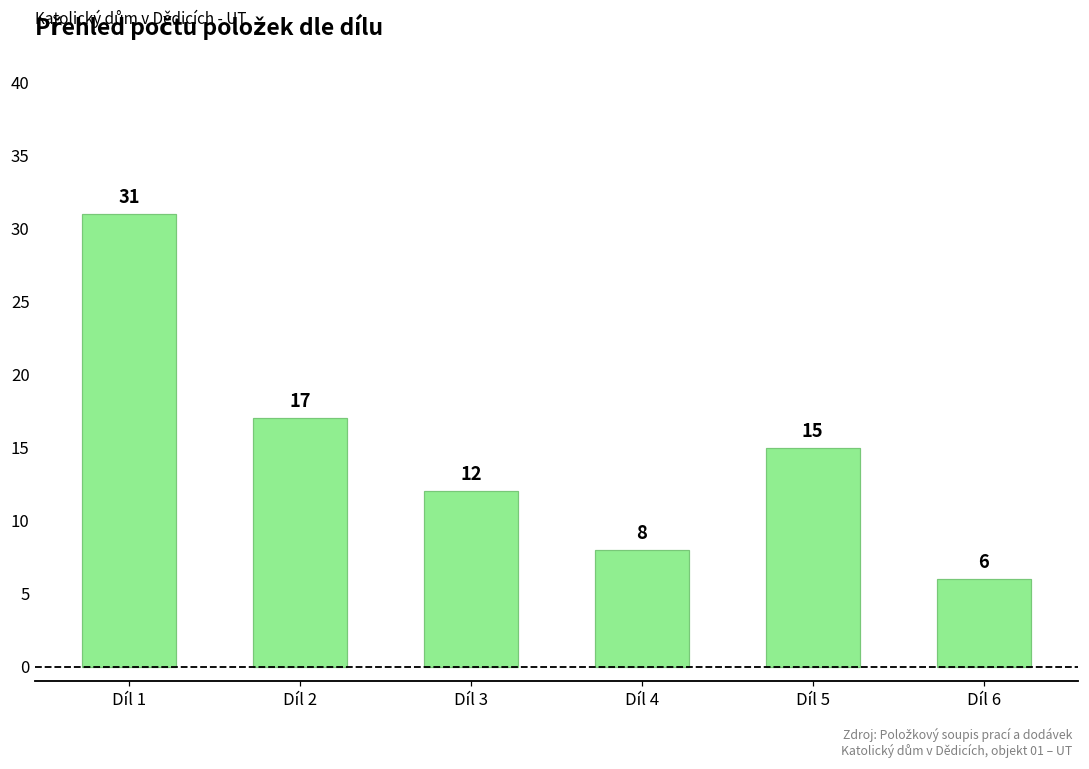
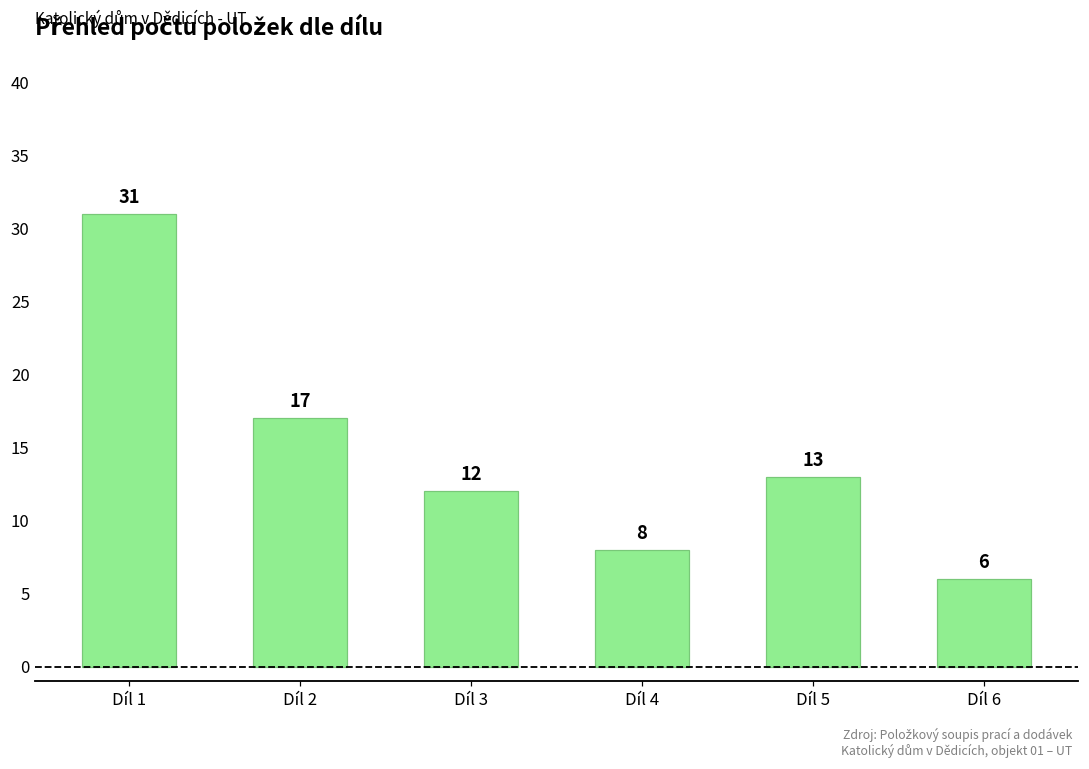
Díl 5: 15 -> 13
